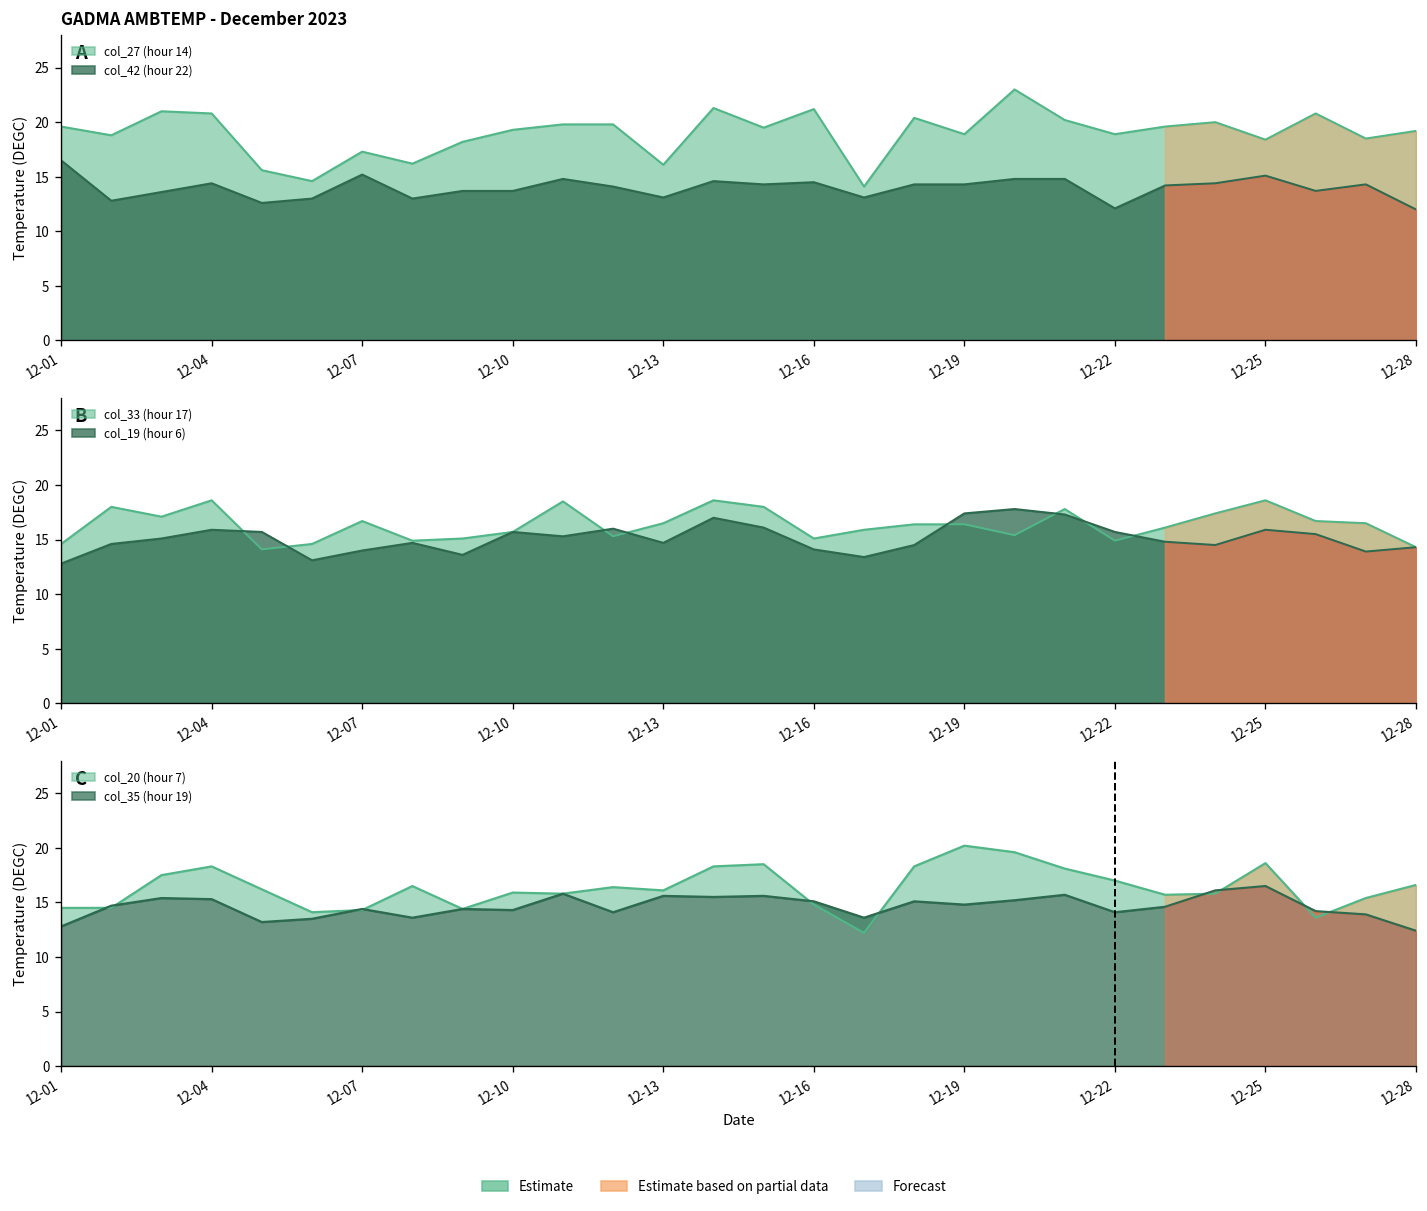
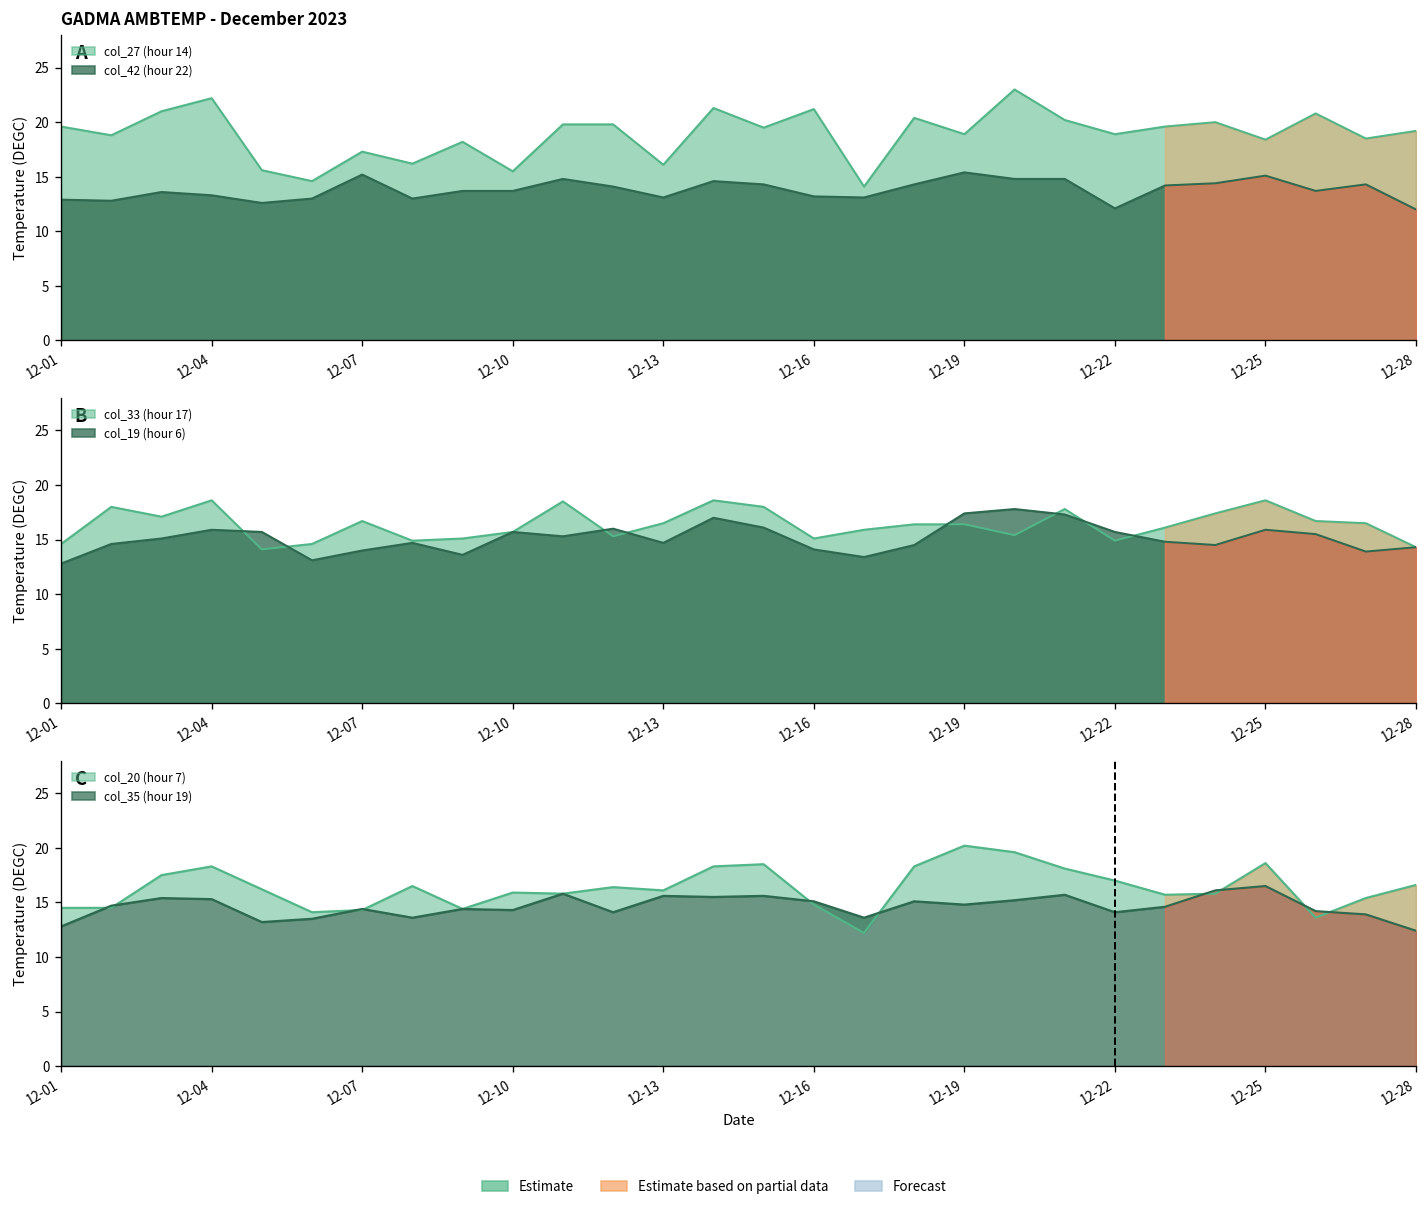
GADMA AMBTEMP - December 2023, col_42 (hour 22), 12-01: 17 -> 13
GADMA AMBTEMP - December 2023, col_27 (hour 14), 12-04: 21 -> 22
GADMA AMBTEMP - December 2023, col_42 (hour 22), 12-04: 14 -> 13
GADMA AMBTEMP - December 2023, col_27 (hour 14), 12-10: 19 -> 16
GADMA AMBTEMP - December 2023, col_42 (hour 22), 12-16: 15 -> 13
GADMA AMBTEMP - December 2023, col_42 (hour 22), 12-19: 14 -> 15
